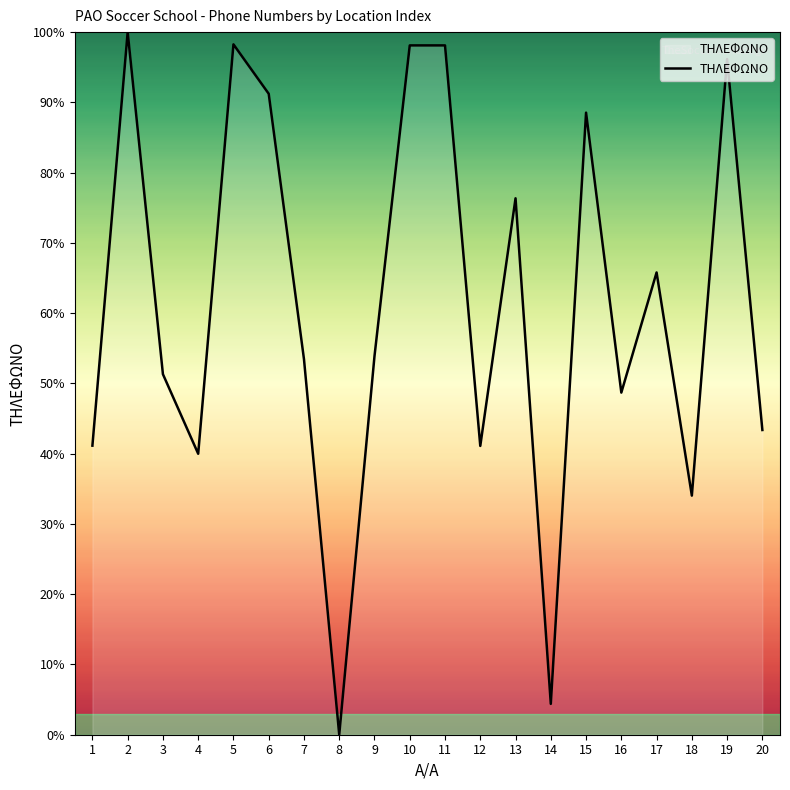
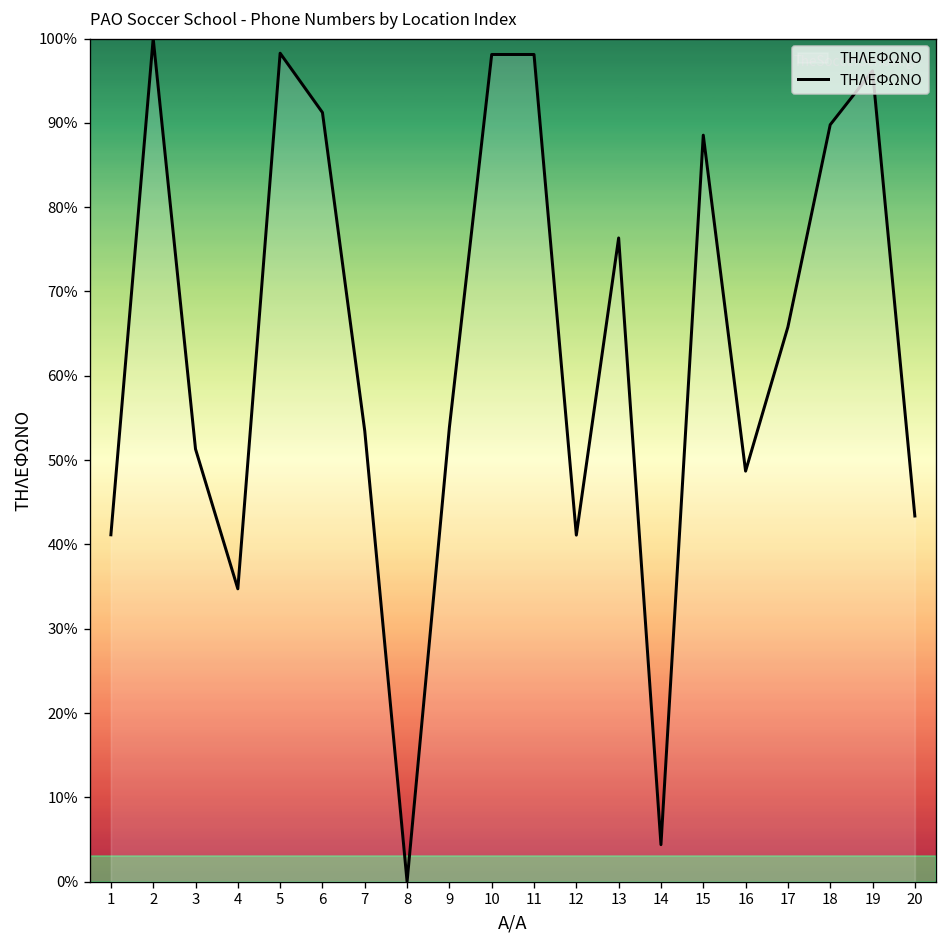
4: 40% -> 35%
18: 34% -> 90%
